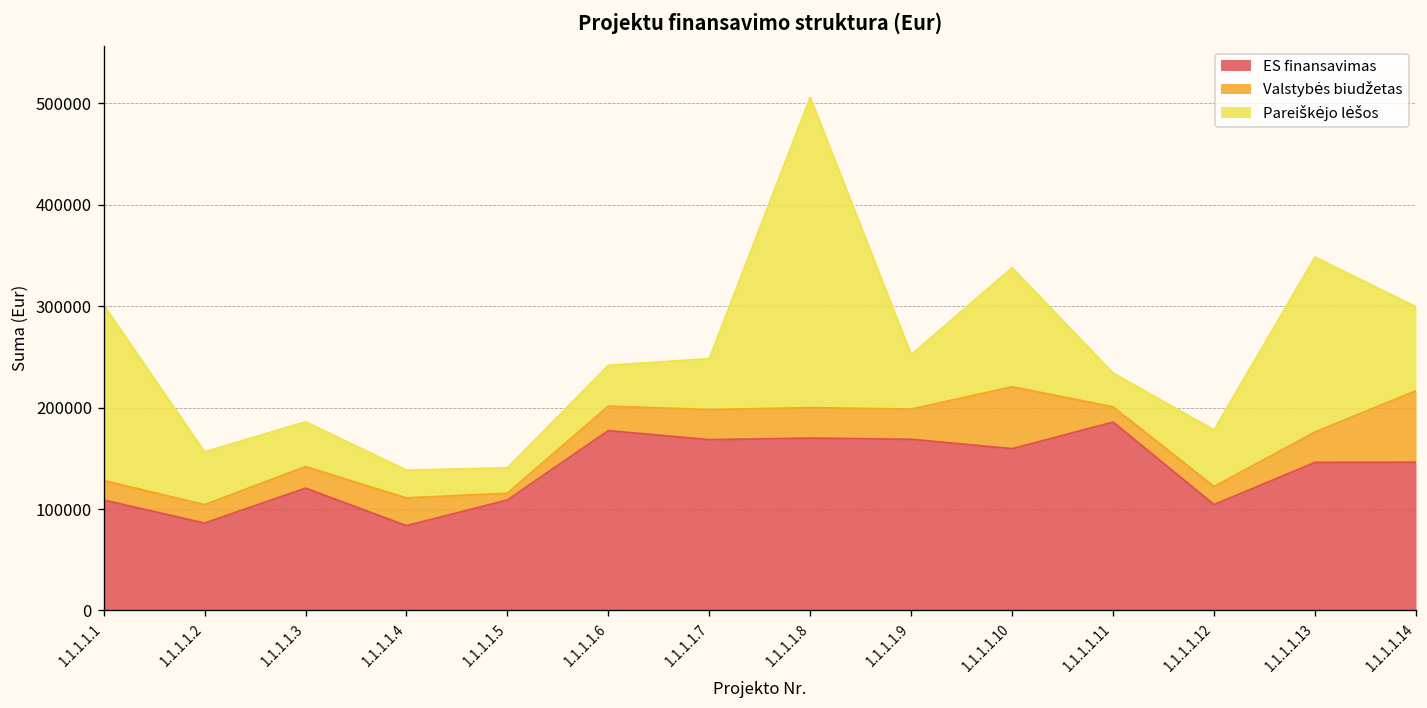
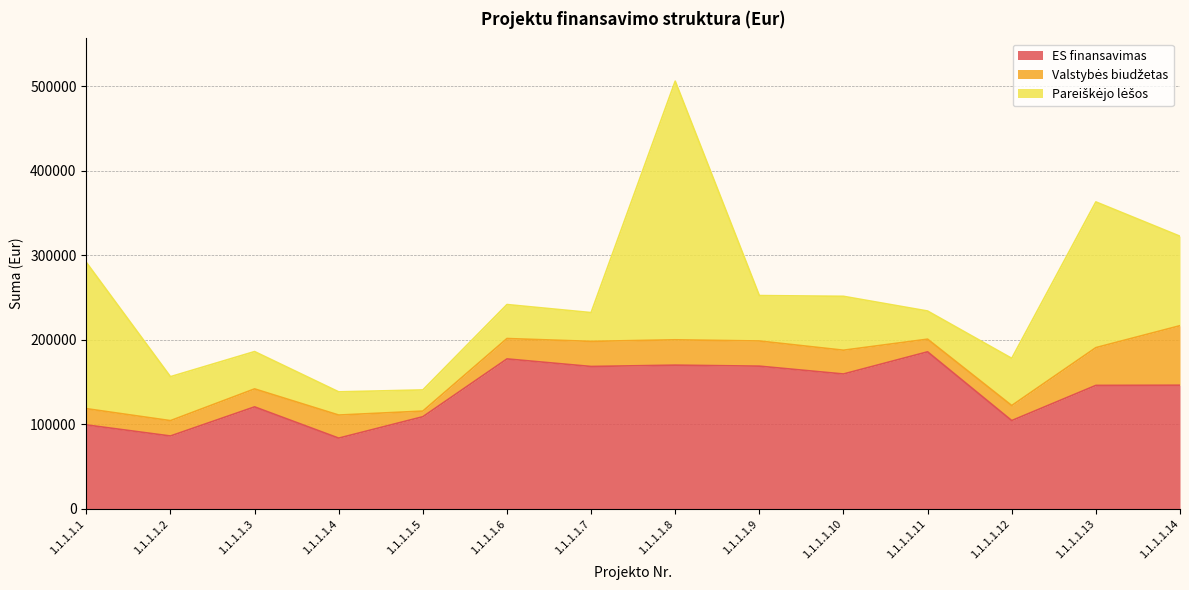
ES finansavimas, 1.1.1.1.1: 110000 -> 100000
Pareiškėjo lėšos, 1.1.1.1.7: 50000 -> 30000
Valstybės biudžetas, 1.1.1.1.10: 60000 -> 30000
Pareiškėjo lėšos, 1.1.1.1.10: 120000 -> 60000
Valstybės biudžetas, 1.1.1.1.13: 30000 -> 40000
Pareiškėjo lėšos, 1.1.1.1.14: 80000 -> 110000
